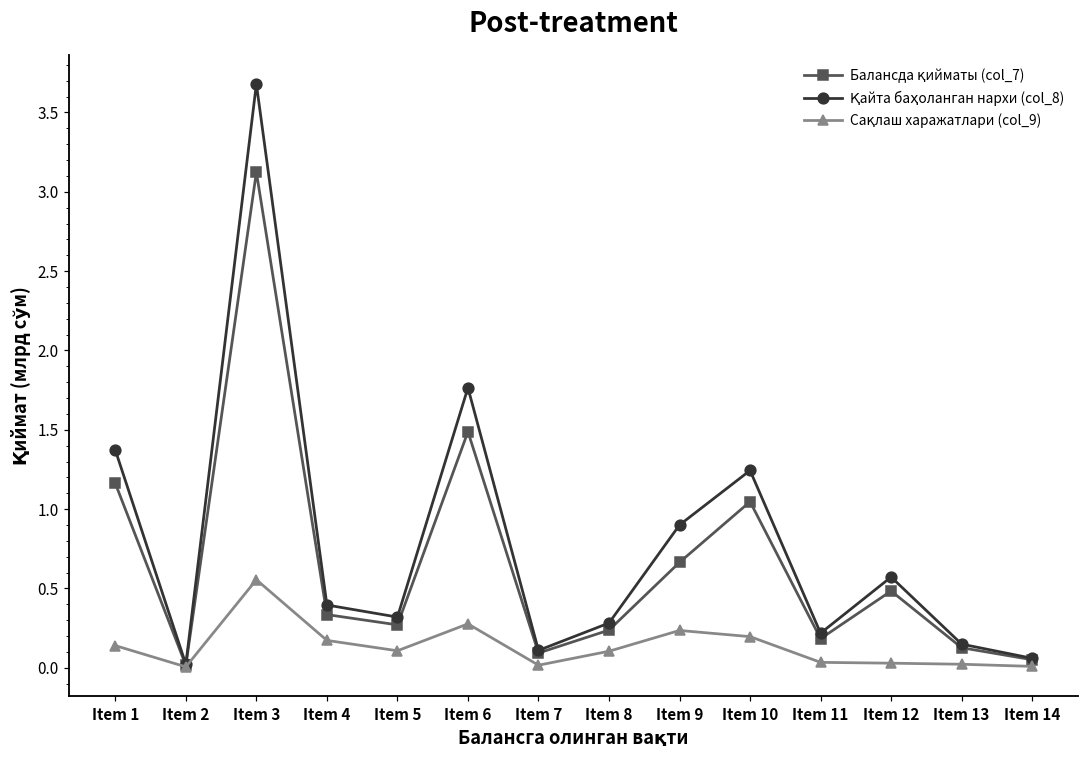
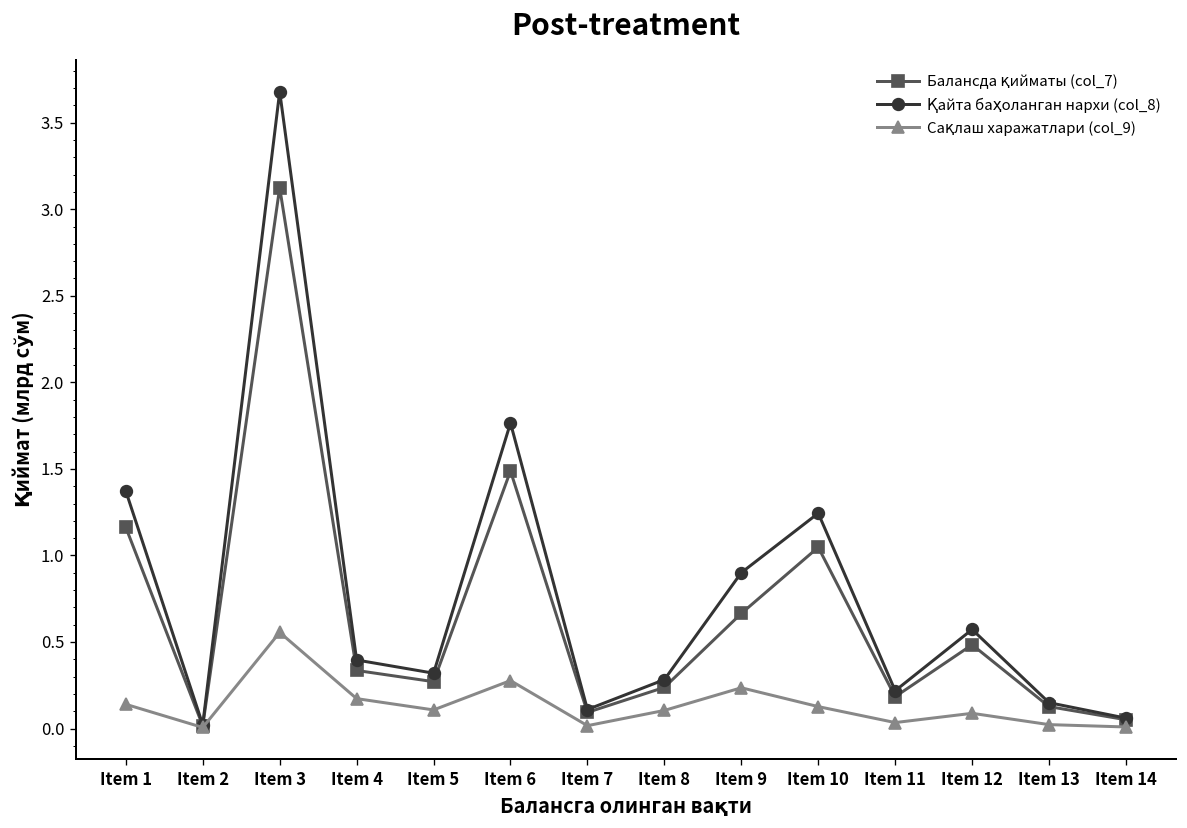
Сақлаш харажатлари (col_9), Item 10: 0.20 -> 0.13
Сақлаш харажатлари (col_9), Item 12: 0.03 -> 0.09
